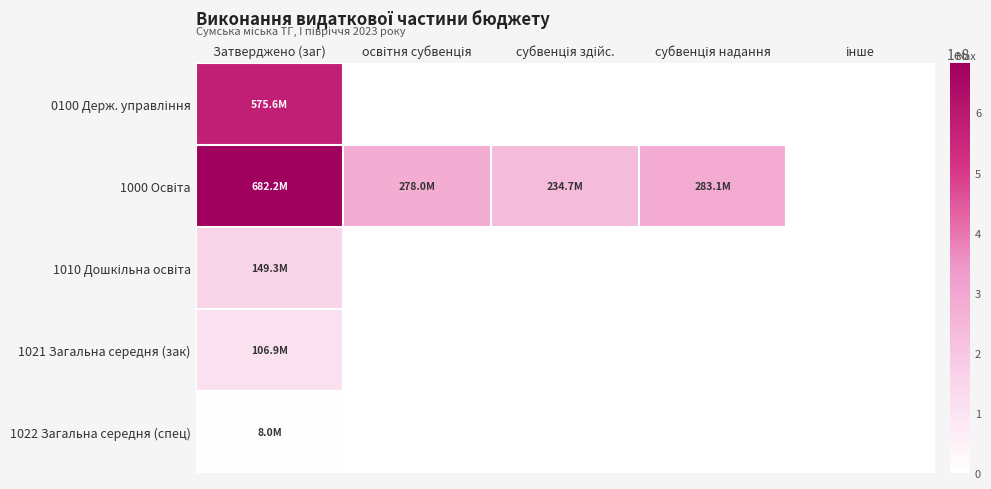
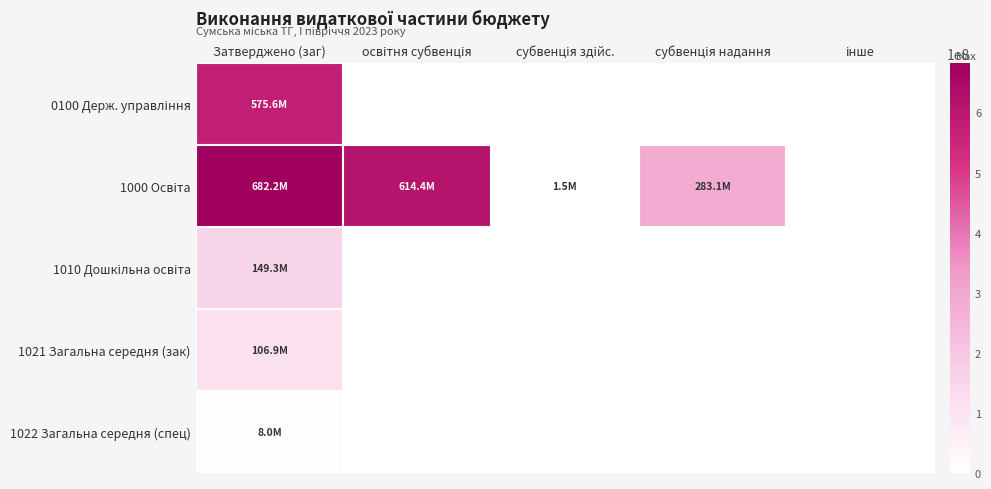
1000 Освіта, освітня субвенція: 278.0M -> 614.4M
1000 Освіта, субвенція здійс.: 234.7M -> 1.5M
